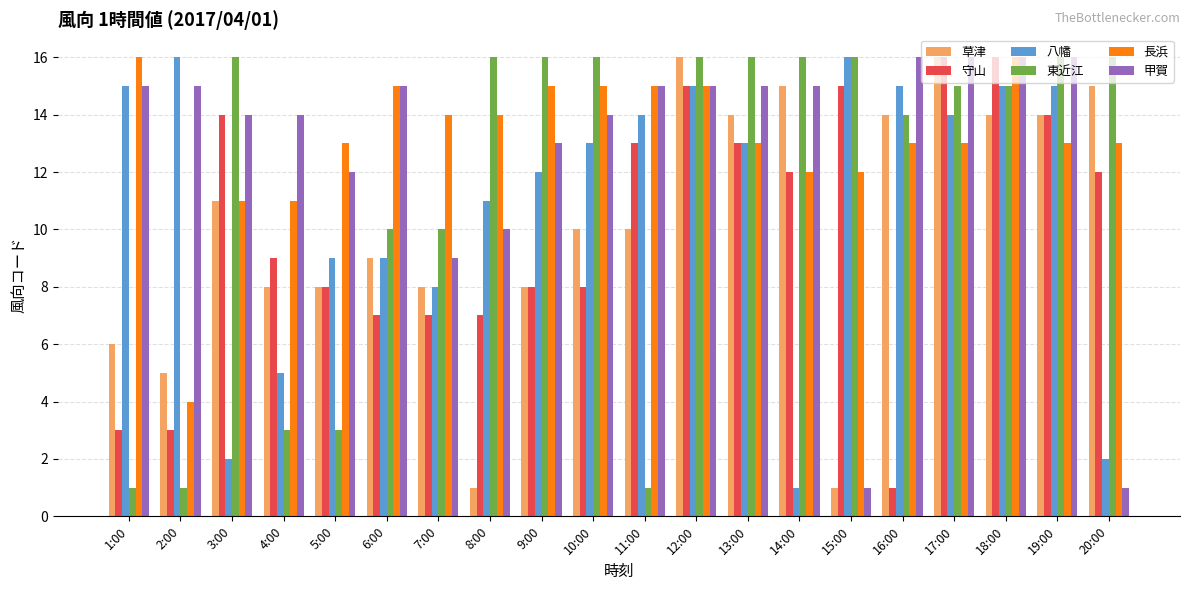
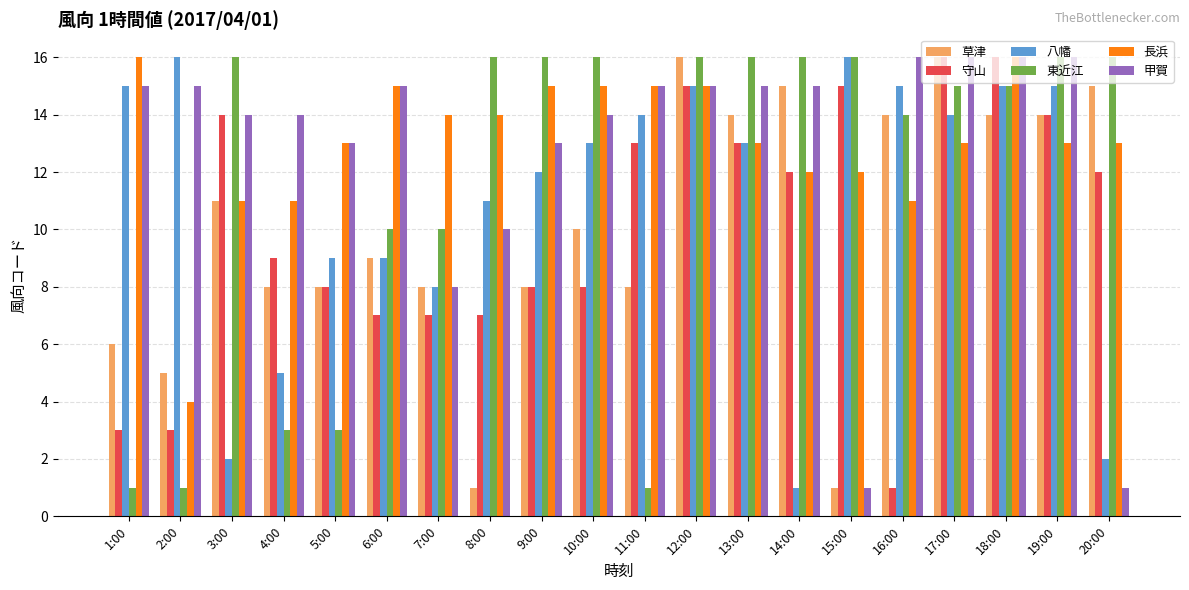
甲賀, 5:00: 12 -> 13
甲賀, 7:00: 9 -> 8
草津, 11:00: 10 -> 8
長浜, 16:00: 13 -> 11
